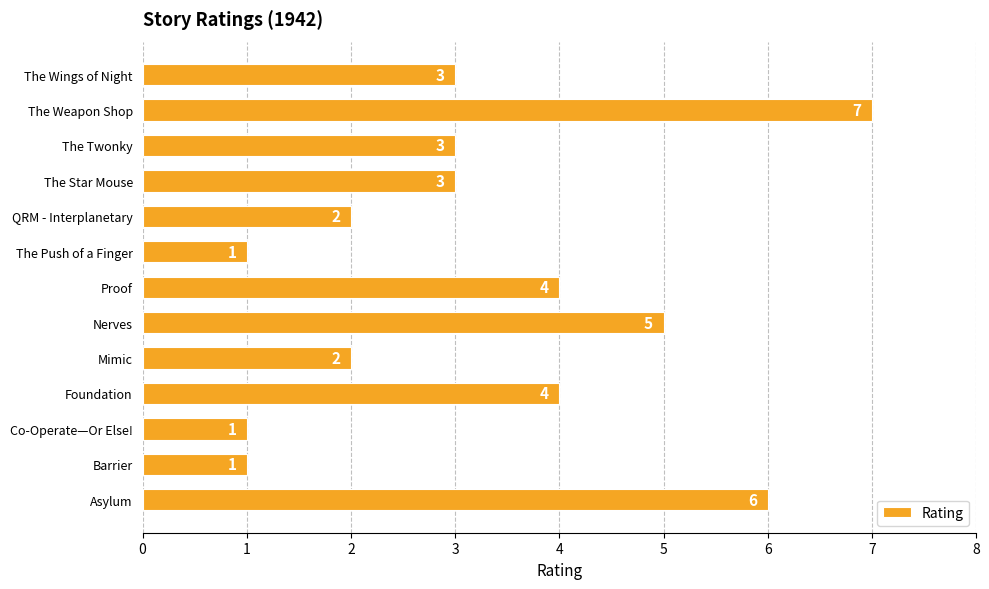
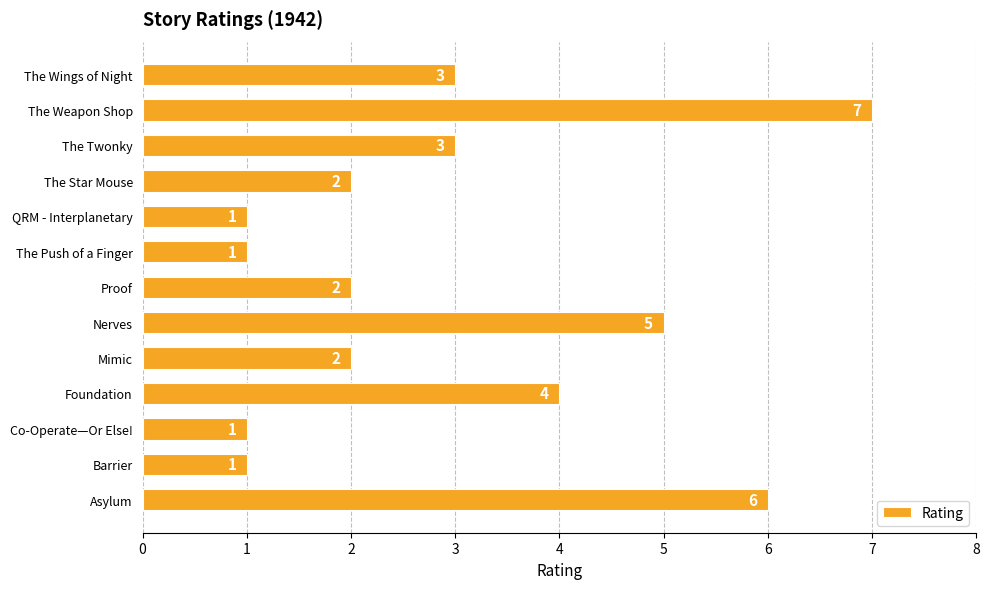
The Star Mouse: 3 -> 2
QRM - Interplanetary: 2 -> 1
Proof: 4 -> 2
